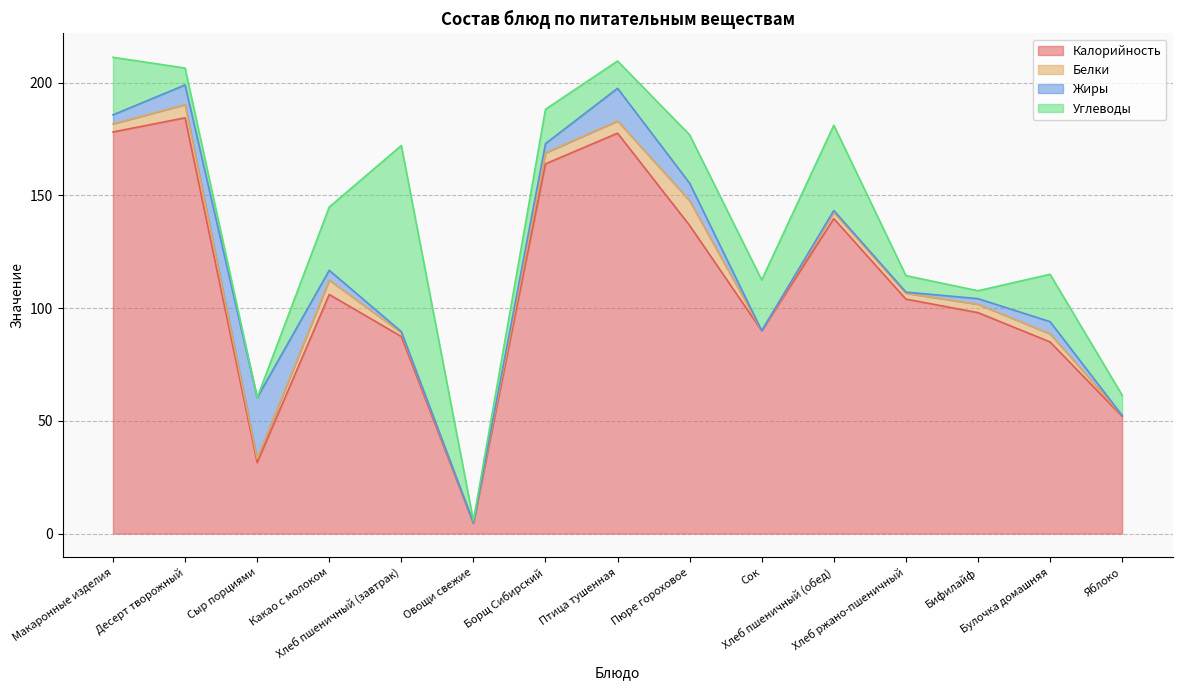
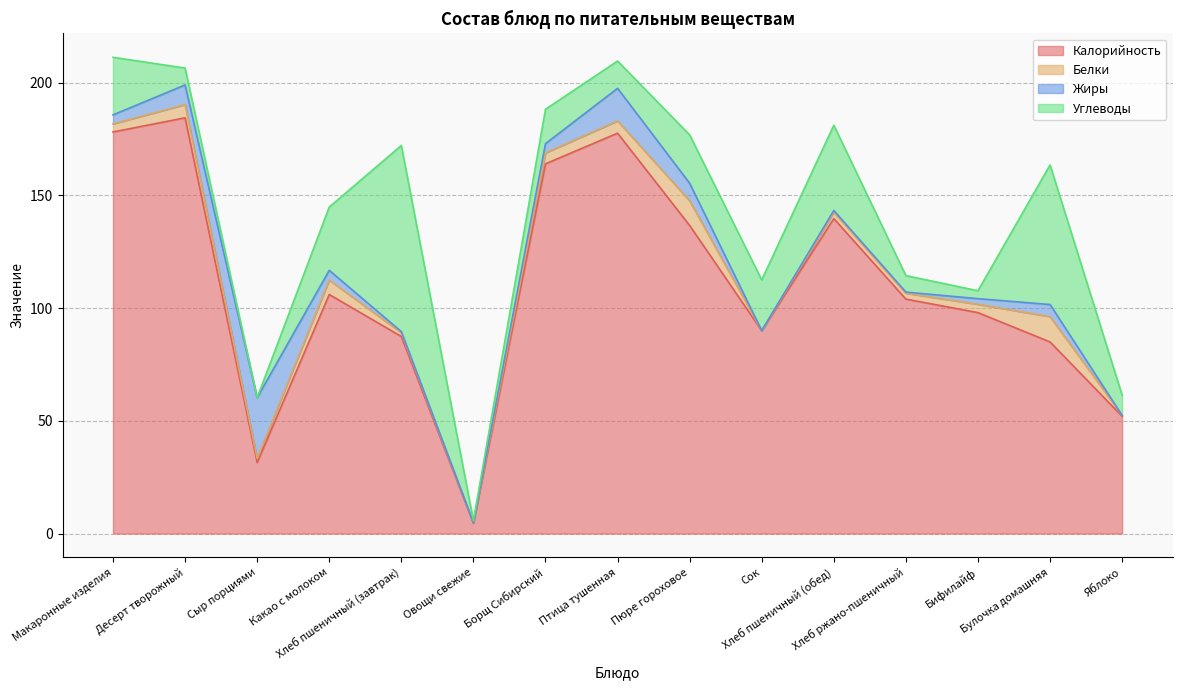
Белки, Булочка домашняя: 4 -> 11
Углеводы, Булочка домашняя: 21 -> 62
